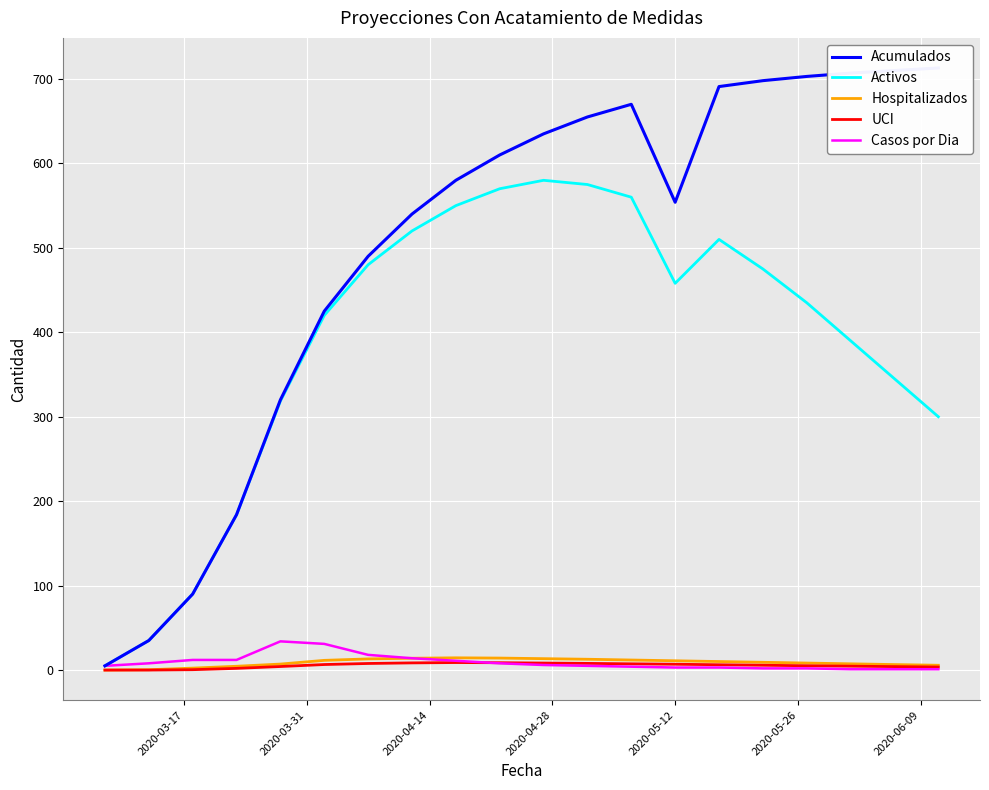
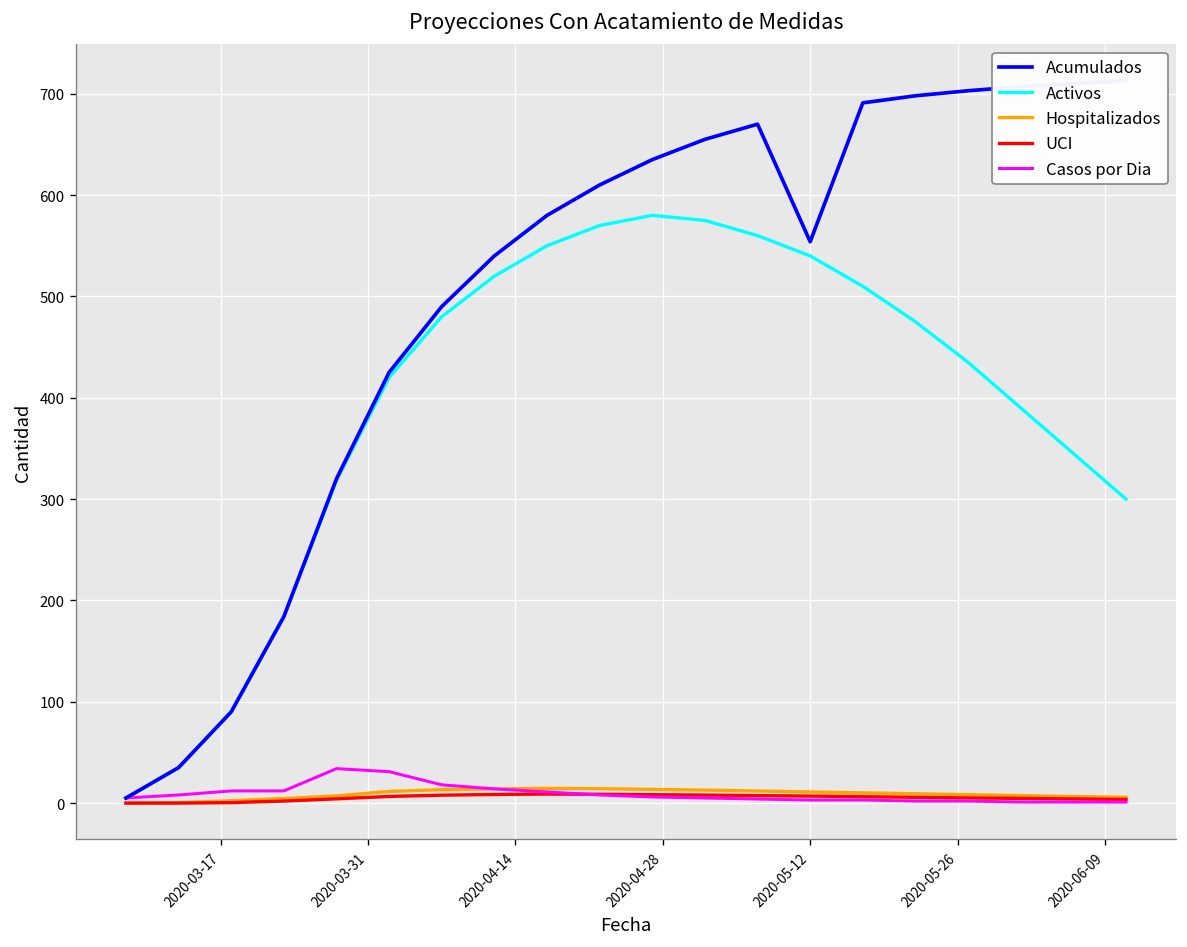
Activos, 2020-05-12: 460 -> 540
